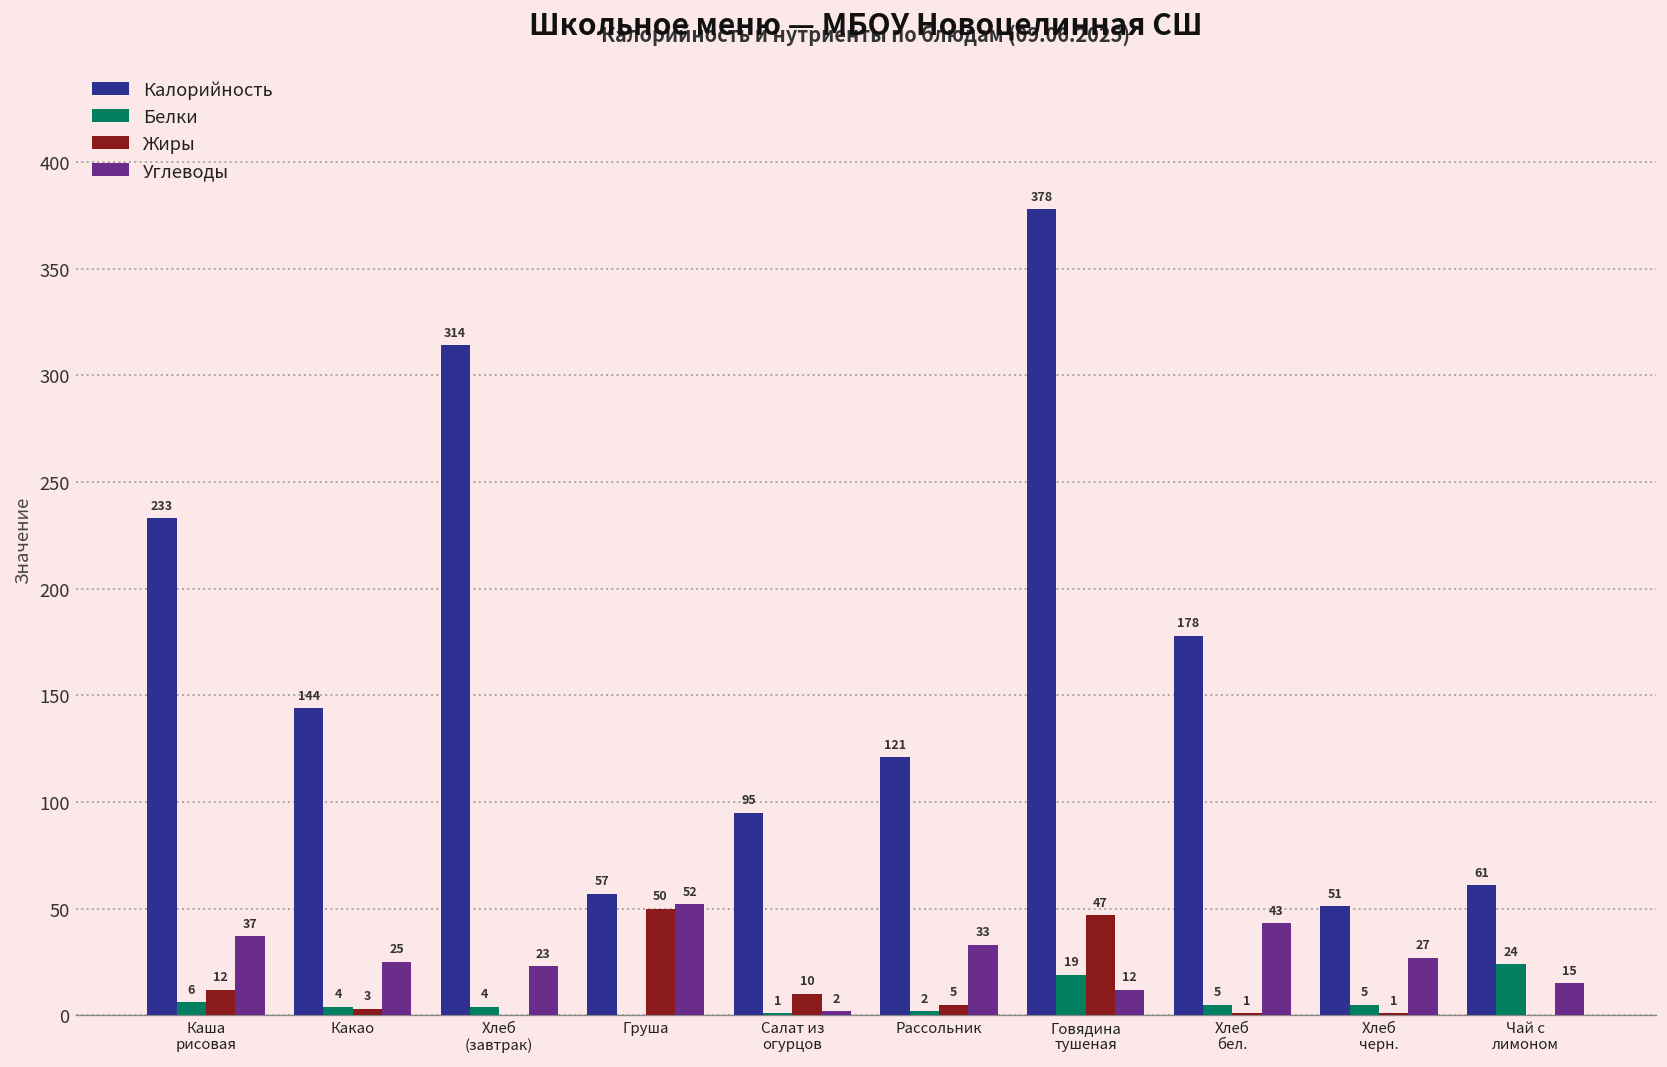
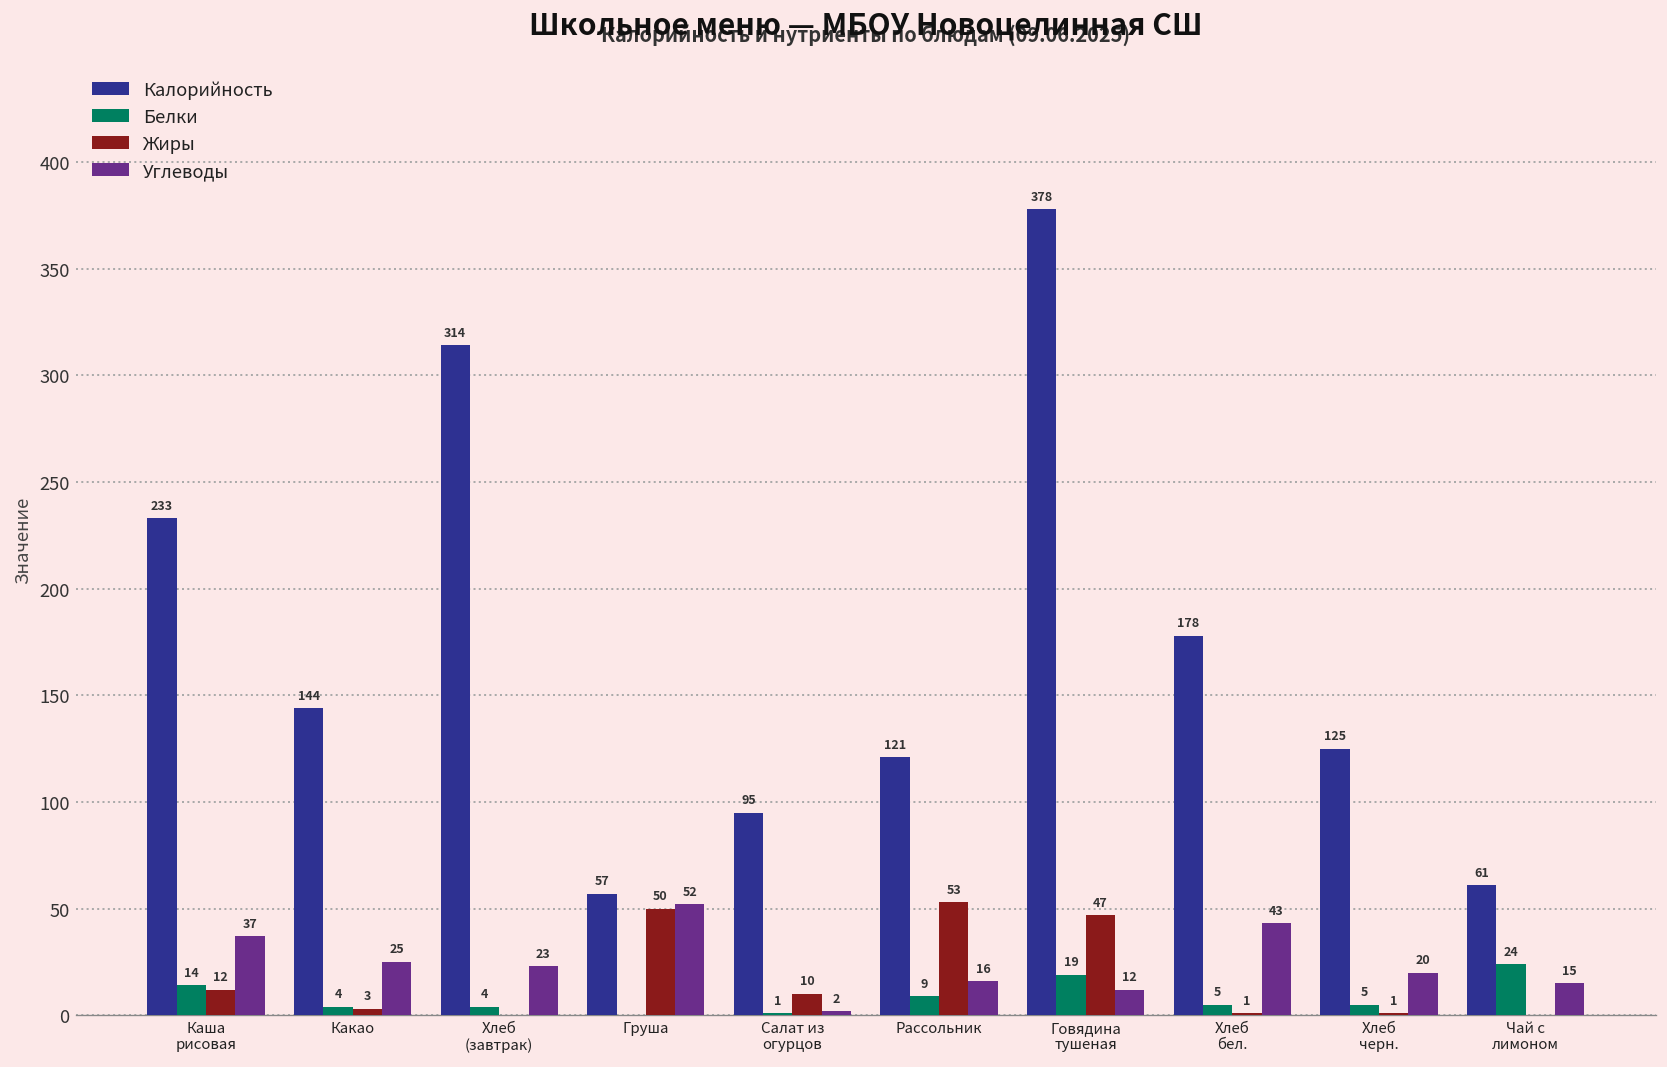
Белки, Каша рисовая: 6 -> 14
Белки, Рассольник: 2 -> 9
Жиры, Рассольник: 5 -> 53
Углеводы, Рассольник: 33 -> 16
Калорийность, Хлеб черн.: 51 -> 125
Углеводы, Хлеб черн.: 27 -> 20
